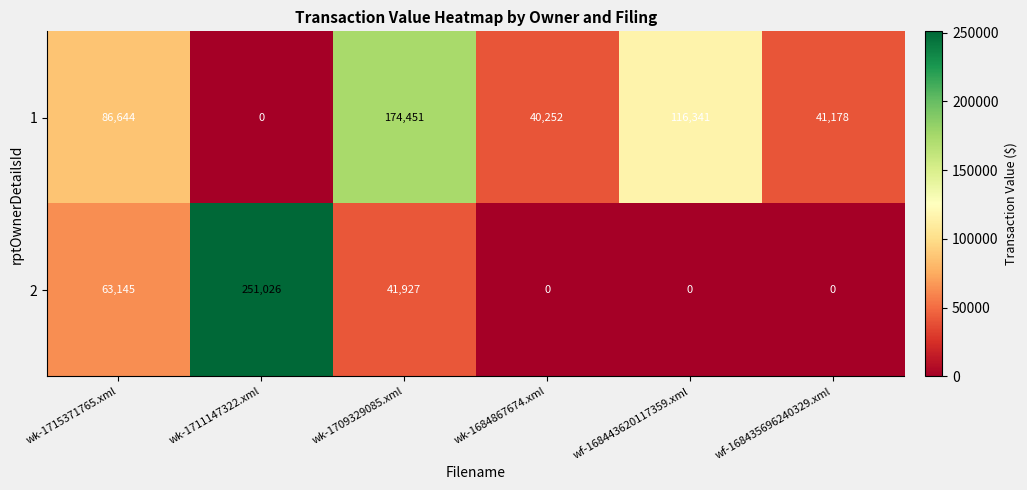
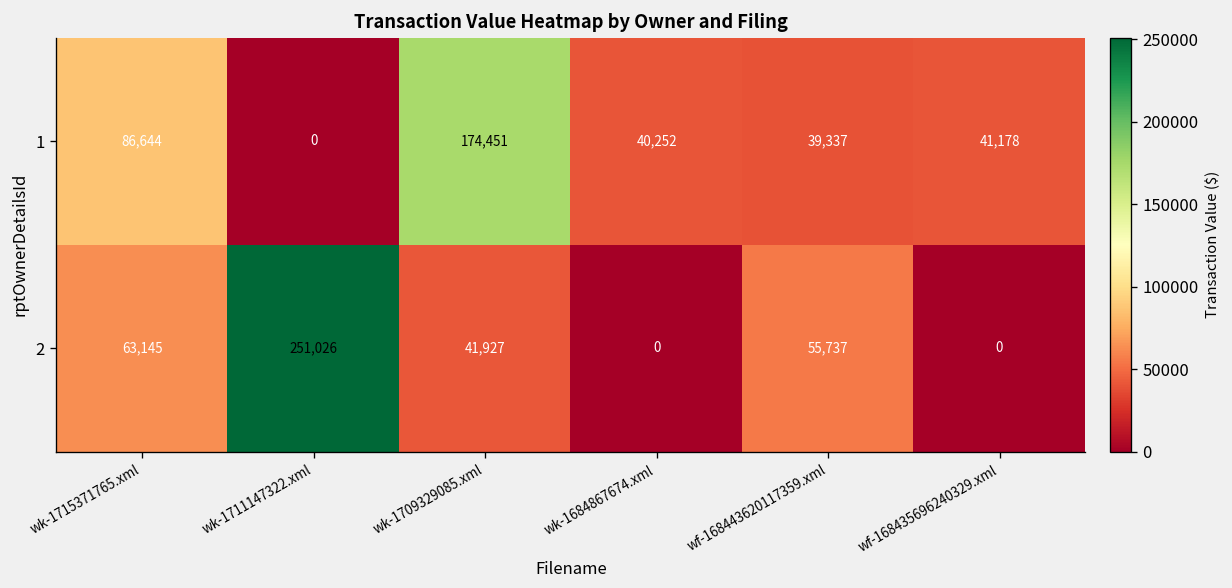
1, wf-168443620117359.xml: 116,341 -> 39,337
2, wf-168443620117359.xml: 0 -> 55,737
